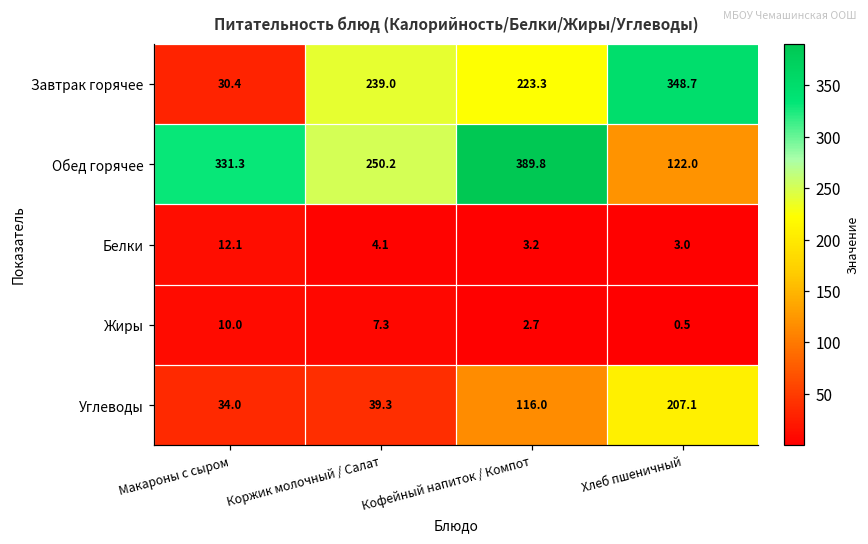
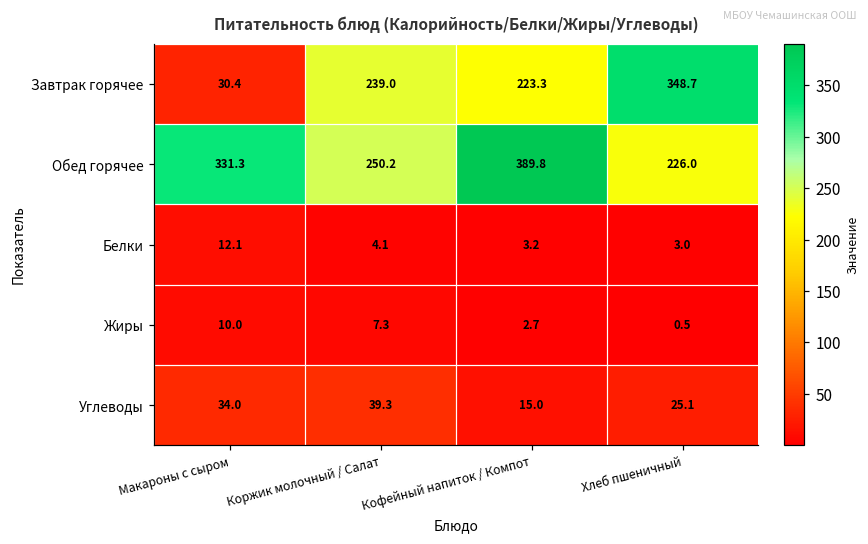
Обед горячее, Хлеб пшеничный: 122.0 -> 226.0
Углеводы, Кофейный напиток / Компот: 116.0 -> 15.0
Углеводы, Хлеб пшеничный: 207.1 -> 25.1
